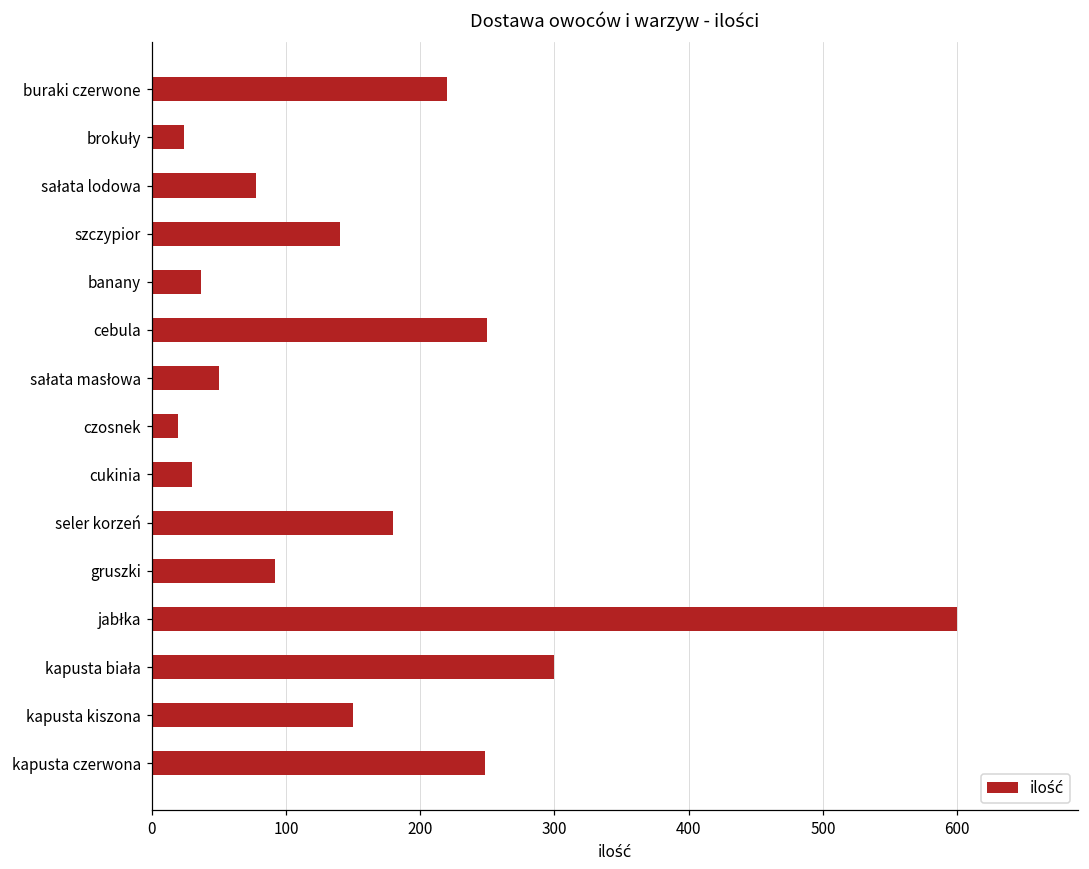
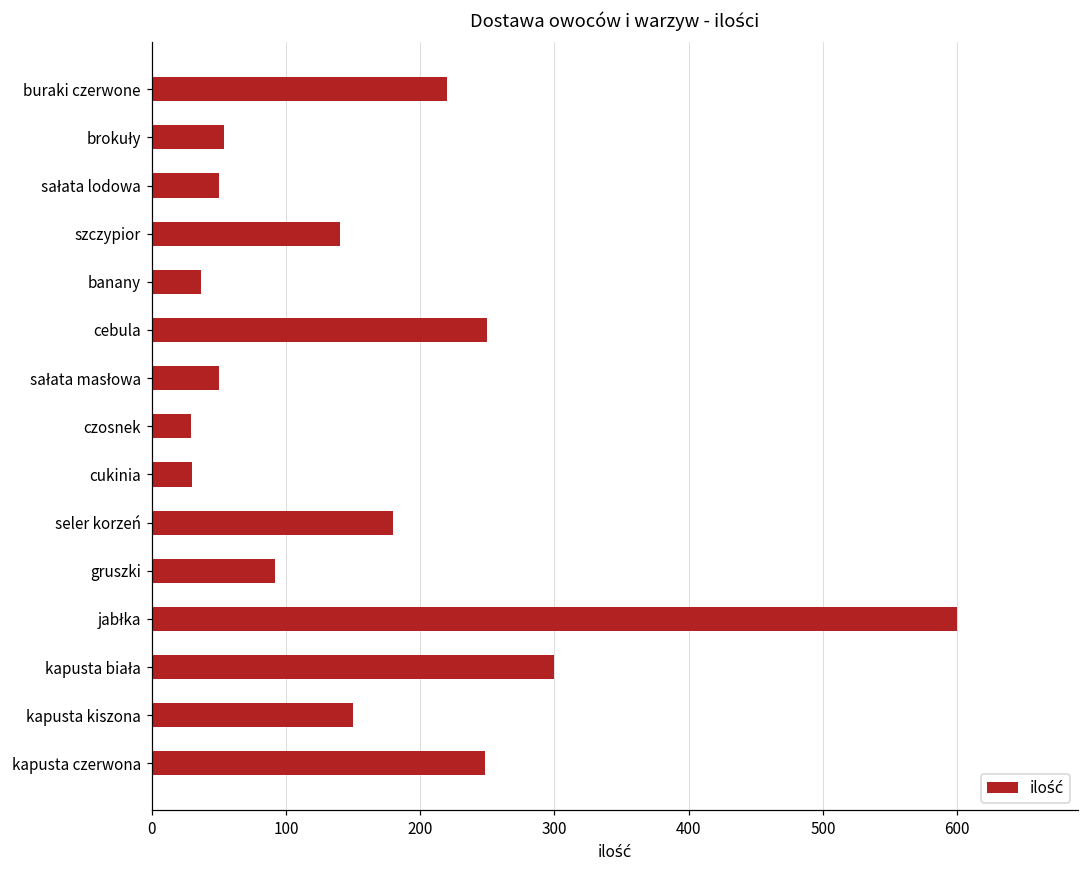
brokuły: 24 -> 54
sałata lodowa: 78 -> 50
czosnek: 20 -> 29
